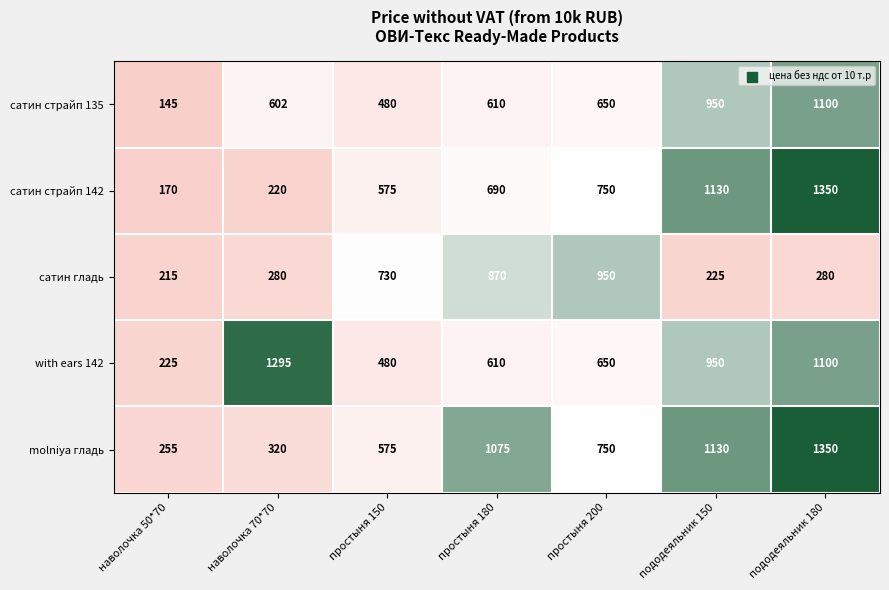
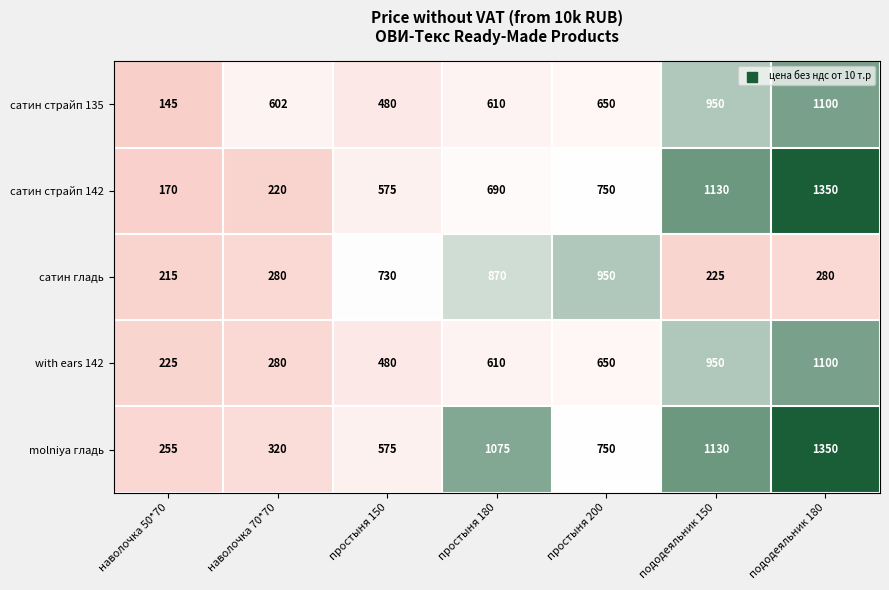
with ears 142, наволочка 70*70: 1295 -> 280
